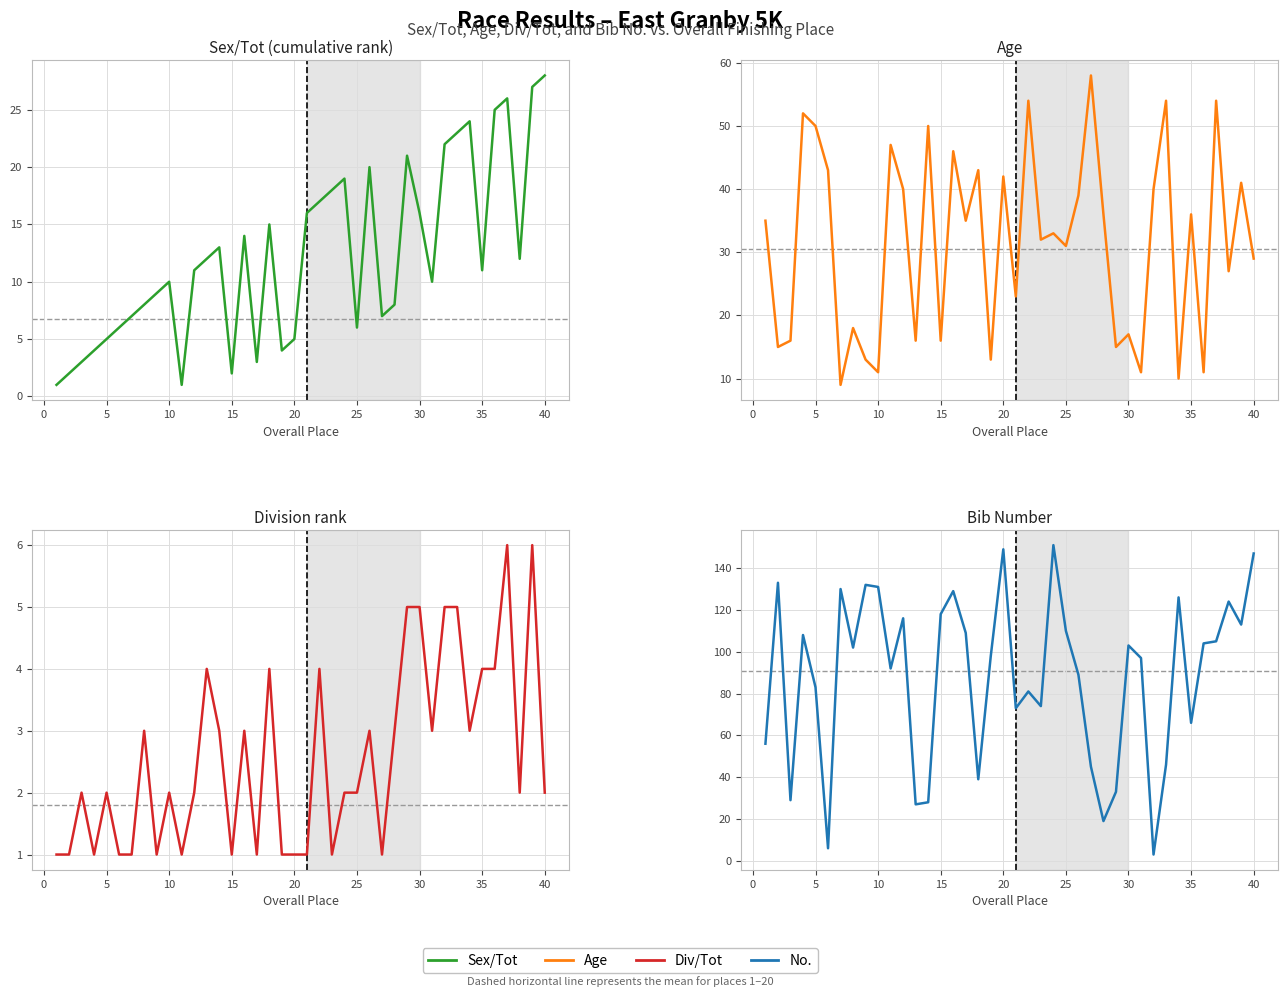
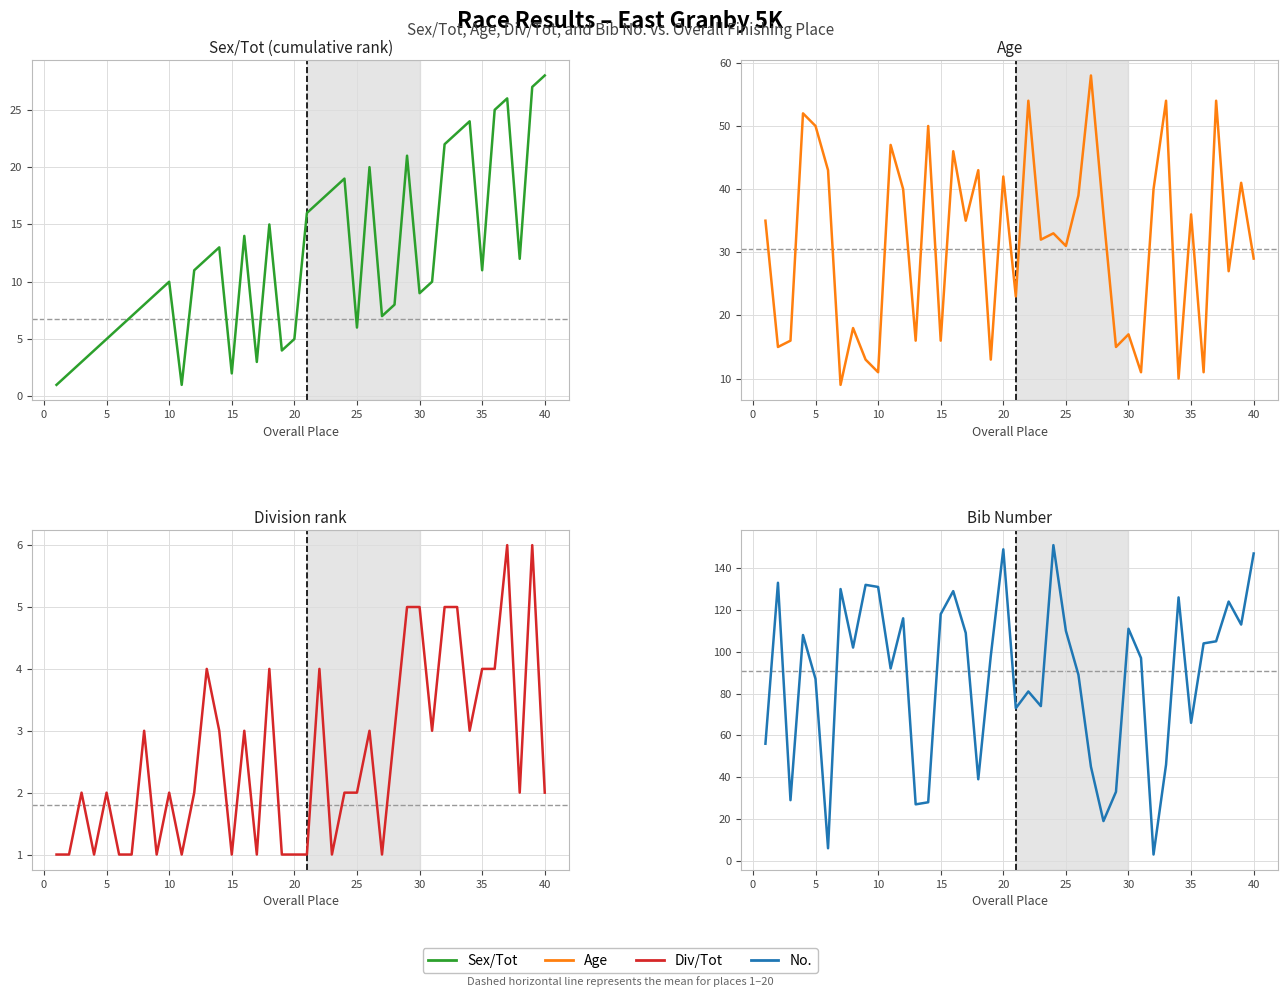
Sex/Tot (cumulative rank), 30: 16 -> 9
Bib Number, 5: 83 -> 87
Bib Number, 30: 103 -> 111
